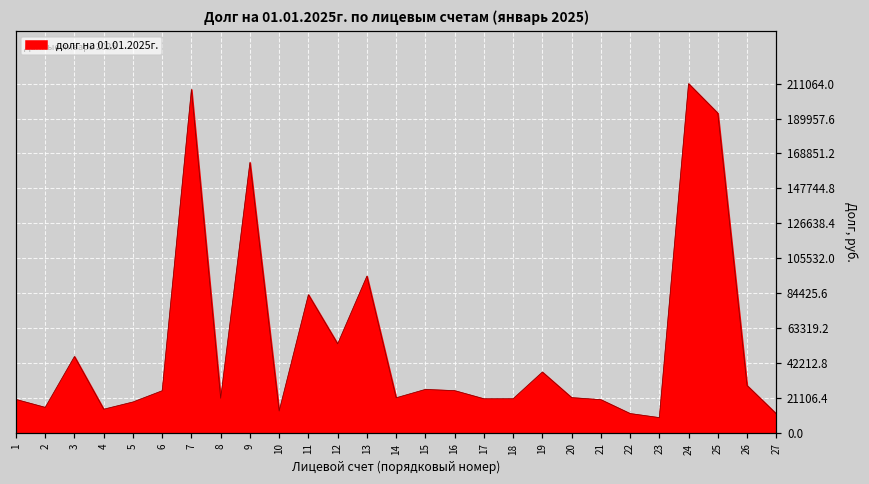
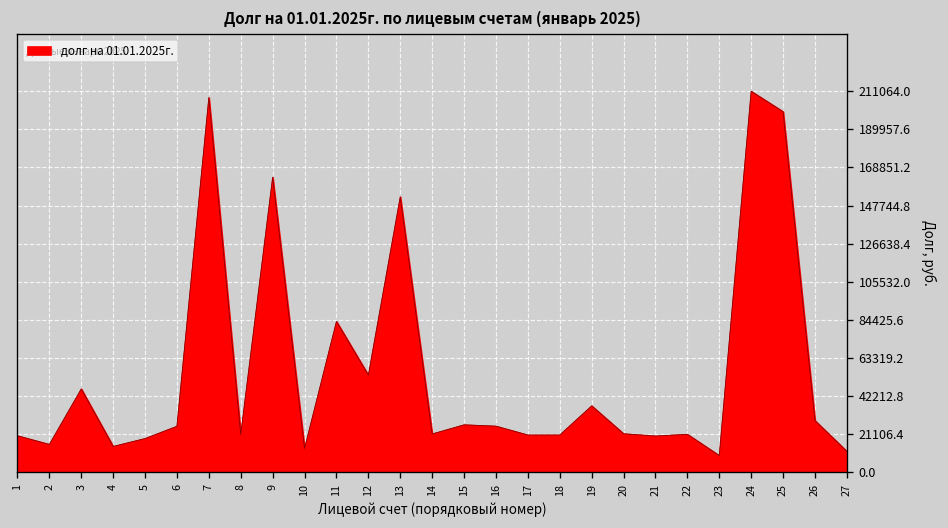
13: 95000 -> 153000
22: 12000 -> 21000
25: 193000 -> 200000
